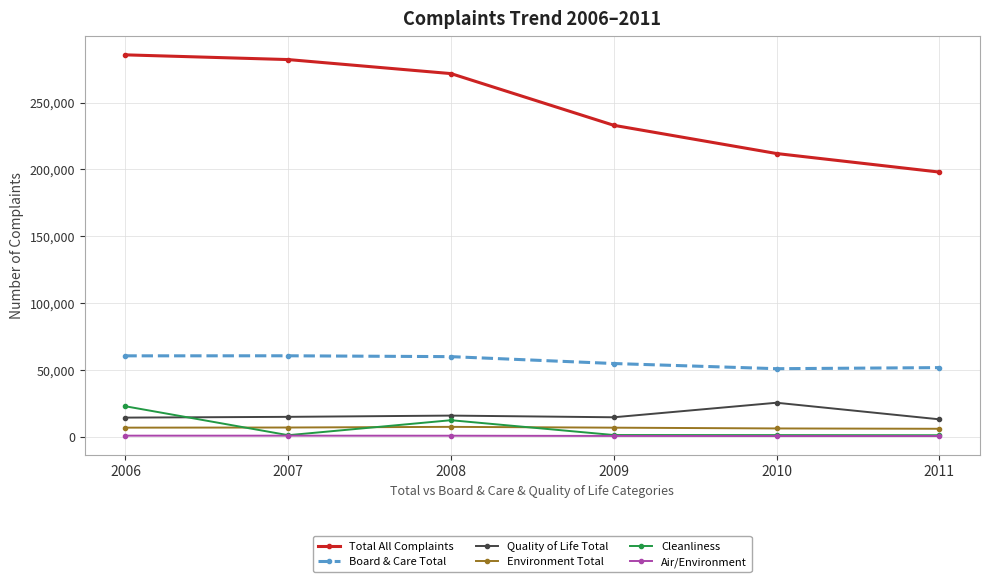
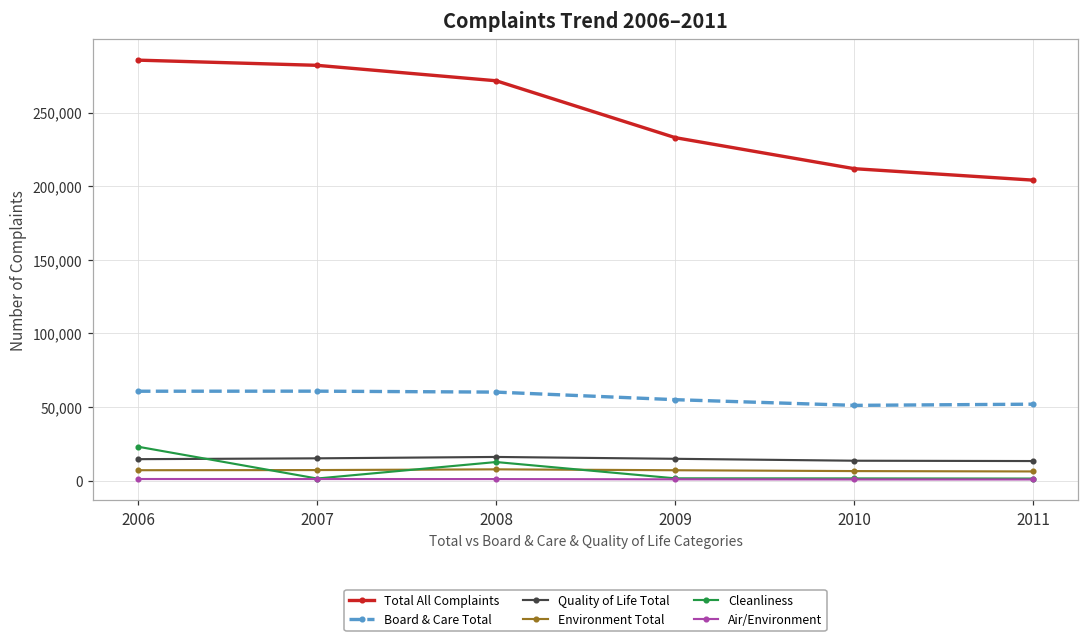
Quality of Life Total, 2010: 26,000 -> 14,000
Total All Complaints, 2011: 198,000 -> 204,000
